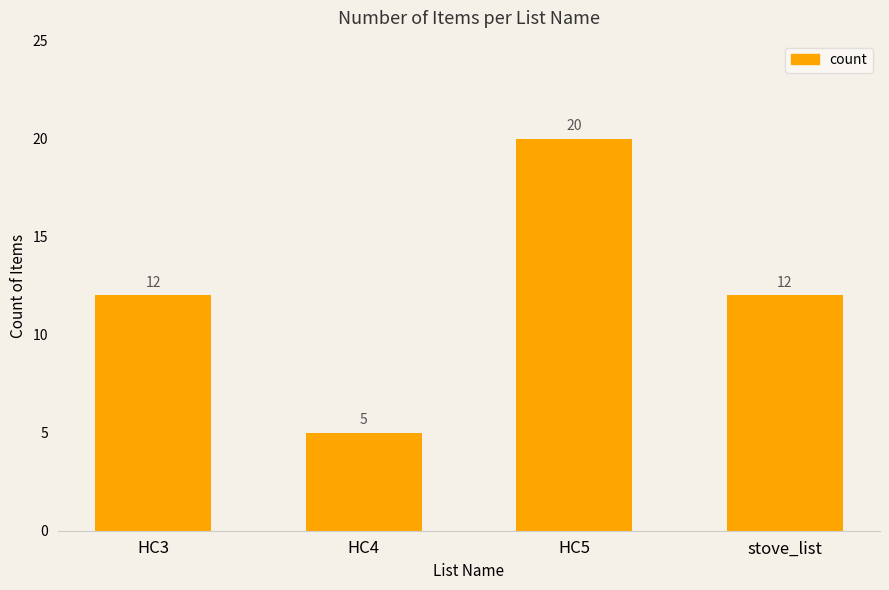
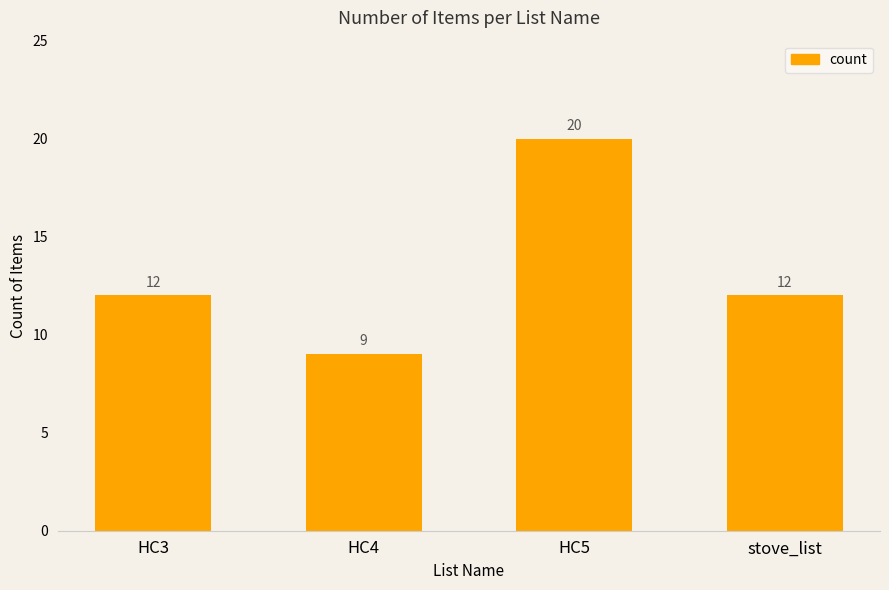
HC4: 5 -> 9
